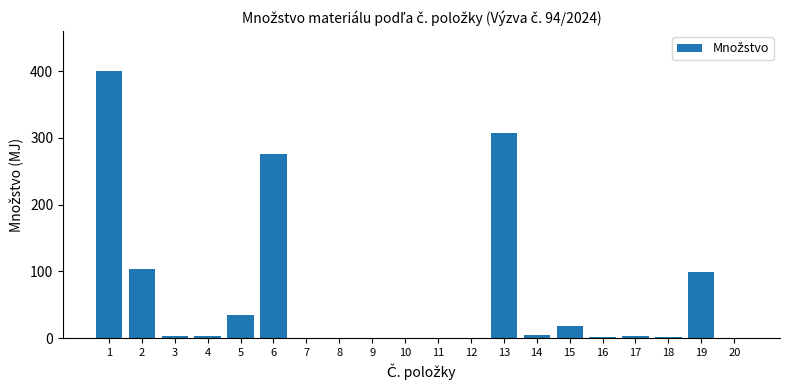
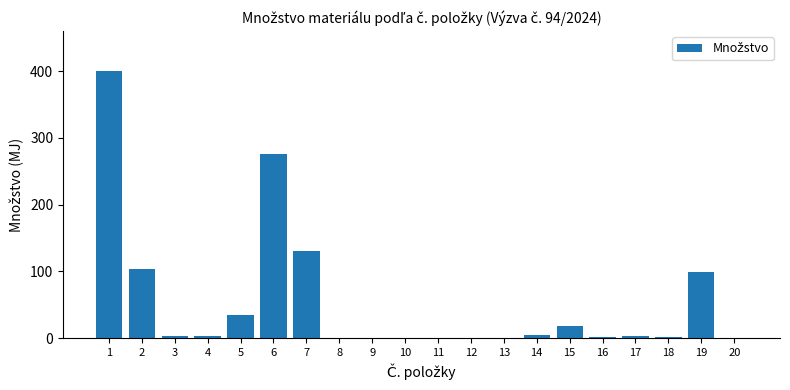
7: 0 -> 130
13: 310 -> 0
